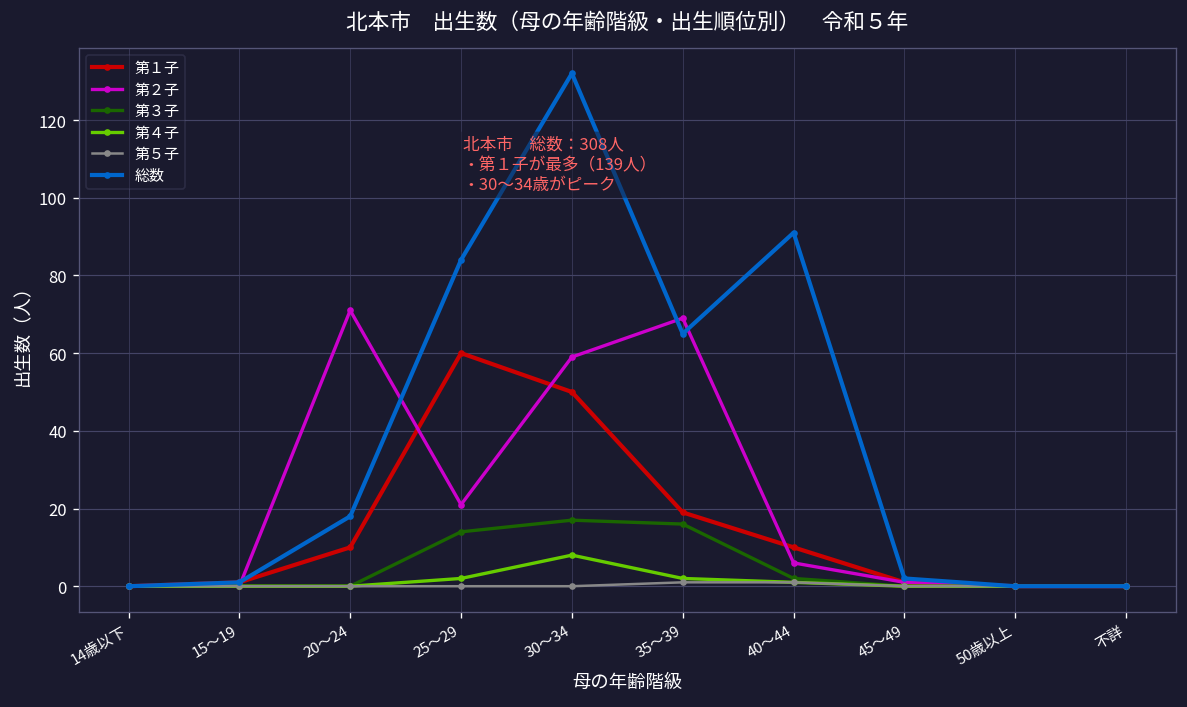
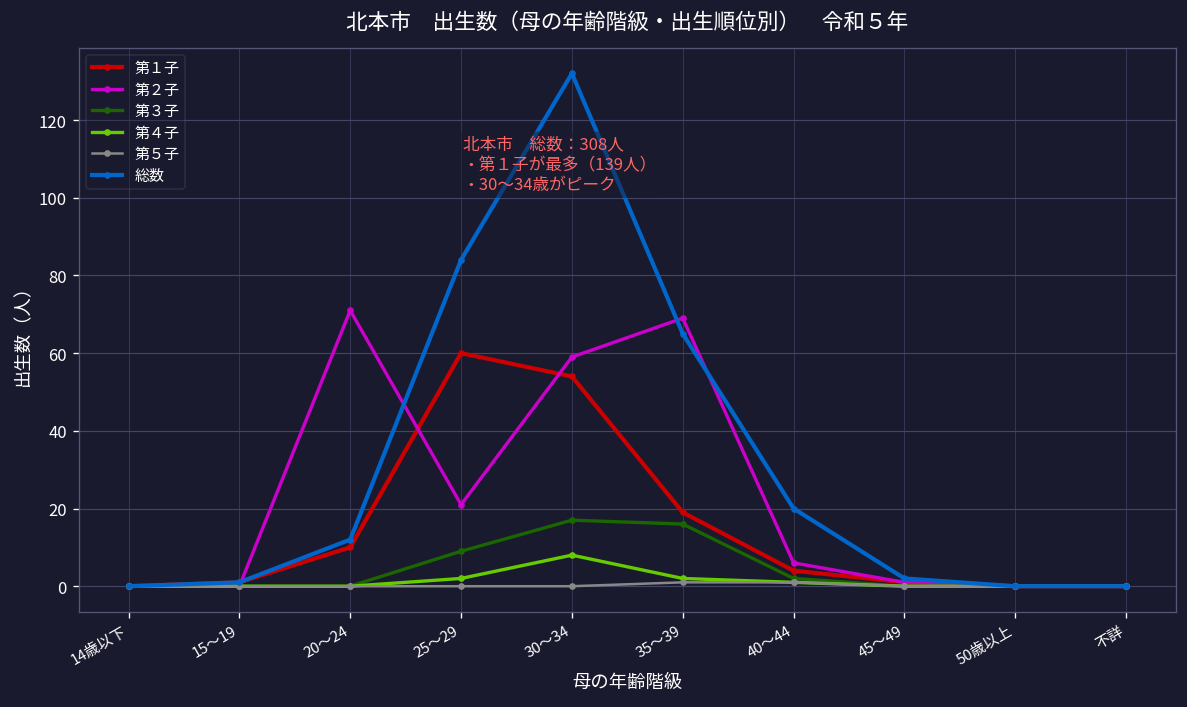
総数, 20～24: 18 -> 12
第３子, 25～29: 14 -> 9
第１子, 30～34: 50 -> 54
第１子, 40～44: 10 -> 4
総数, 40～44: 91 -> 20
